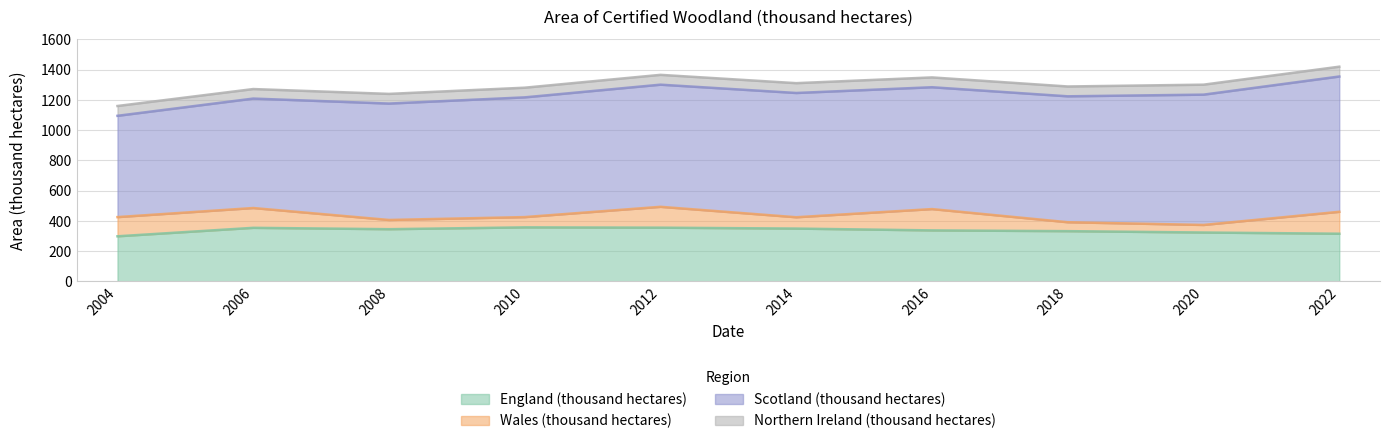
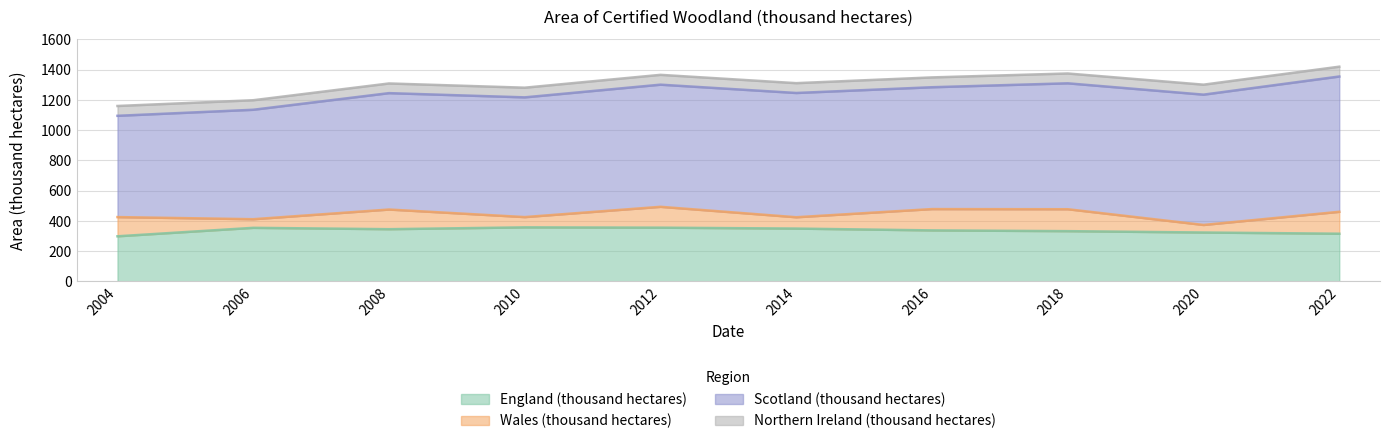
Wales (thousand hectares), 2006: 130 -> 60
Wales (thousand hectares), 2008: 60 -> 130
Wales (thousand hectares), 2018: 60 -> 150
